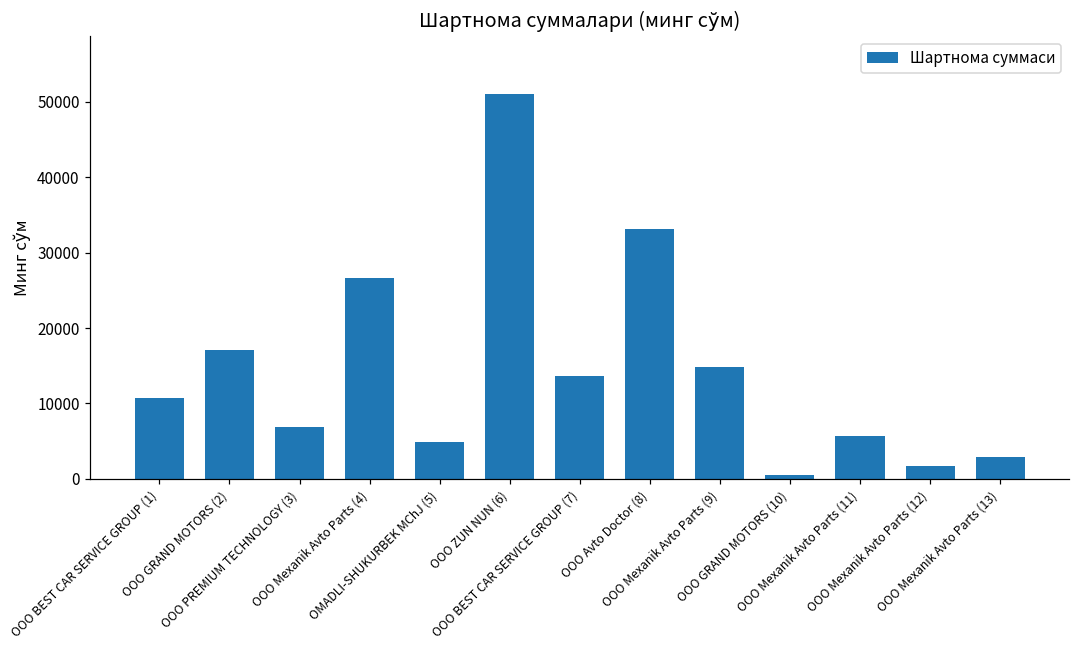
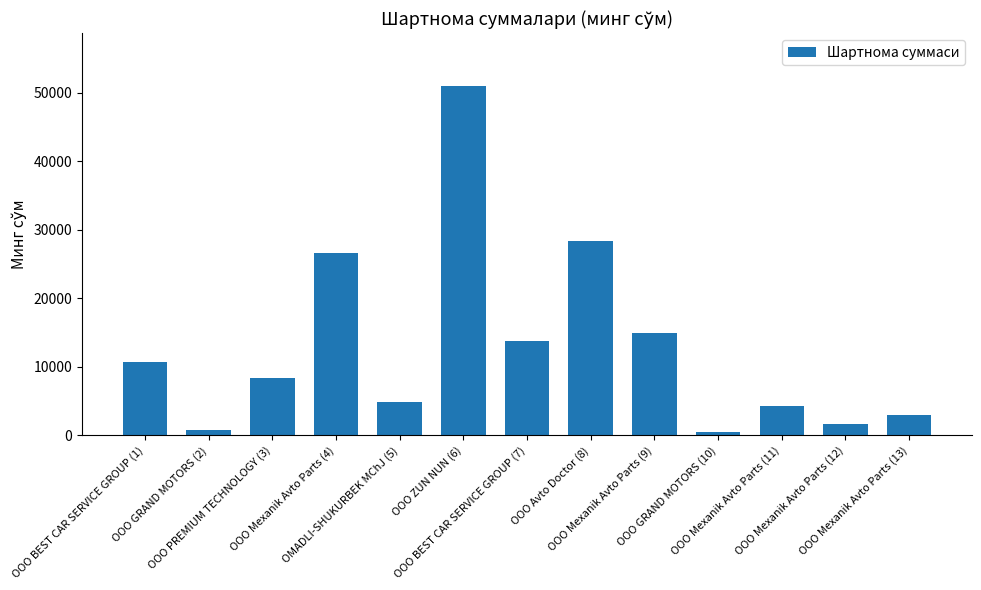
OOO GRAND MOTORS (2): 17000 -> 1000
OOO PREMIUM TECHNOLOGY (3): 7000 -> 8000
OOO Avto Doctor (8): 33000 -> 28000
OOO Mexanik Avto Parts (11): 6000 -> 4000
